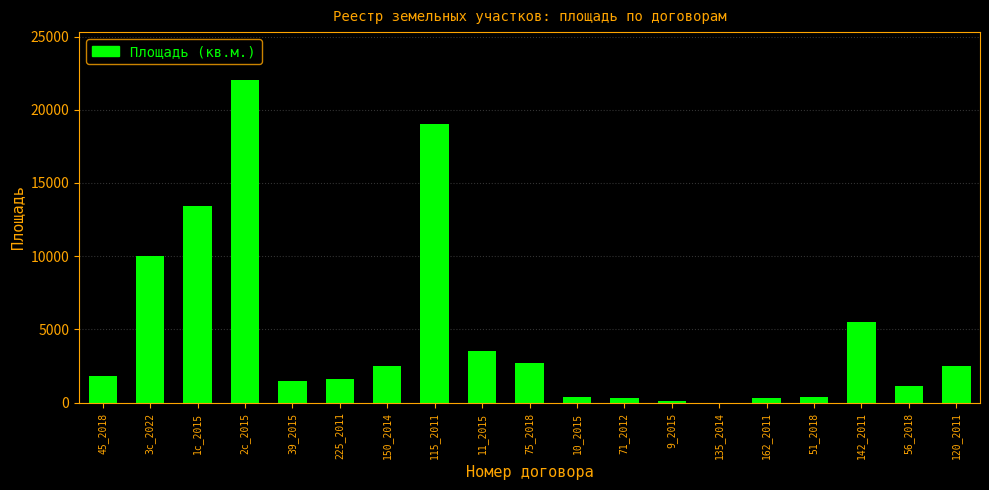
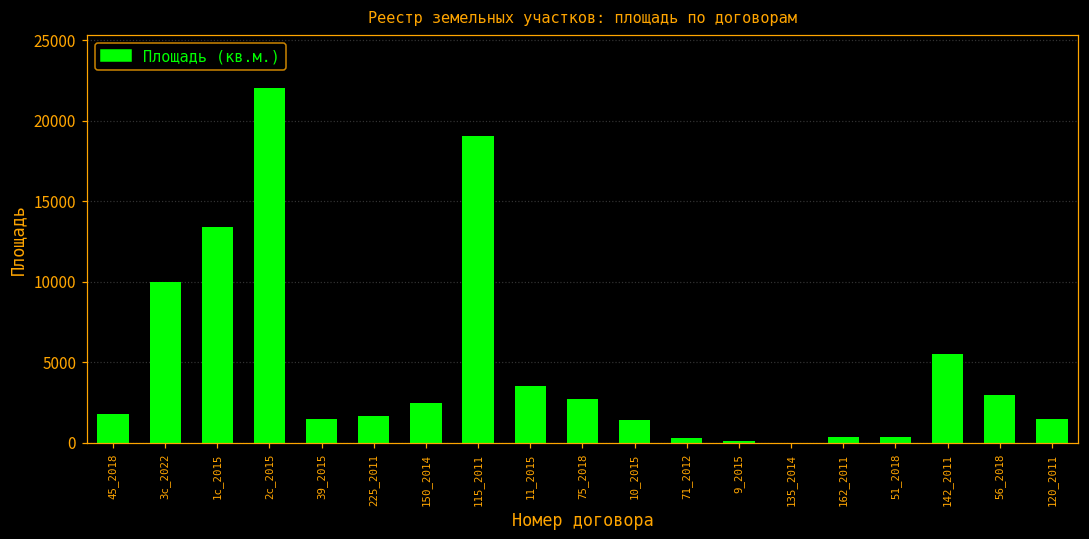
10_2015: 400 -> 1400
56_2018: 1100 -> 3000
120_2011: 2500 -> 1500
